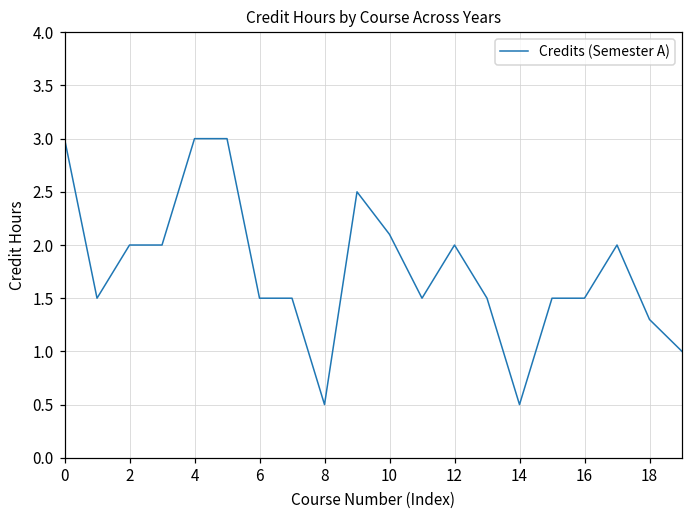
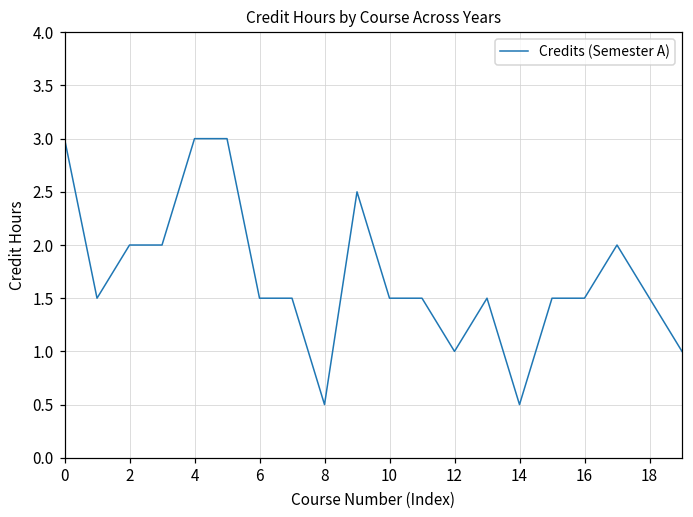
10: 2.1 -> 1.5
12: 2 -> 1
18: 1.3 -> 1.5
